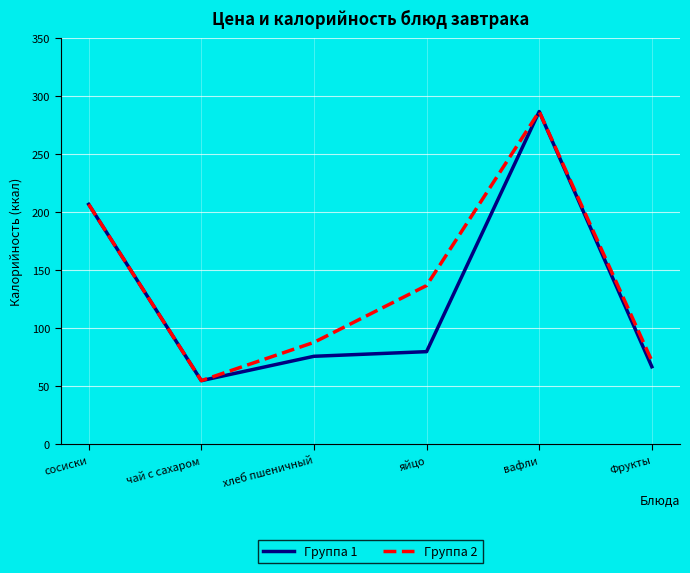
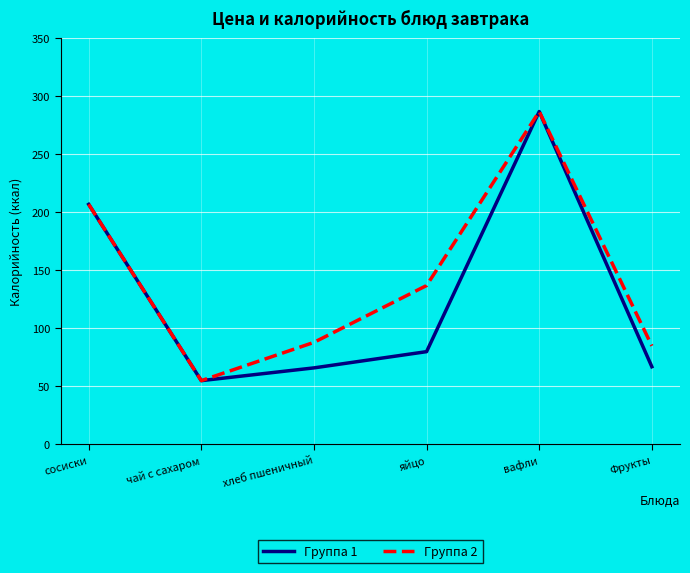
Группа 1, хлеб пшеничный: 76 -> 66
Группа 2, Фрукты: 72 -> 85
